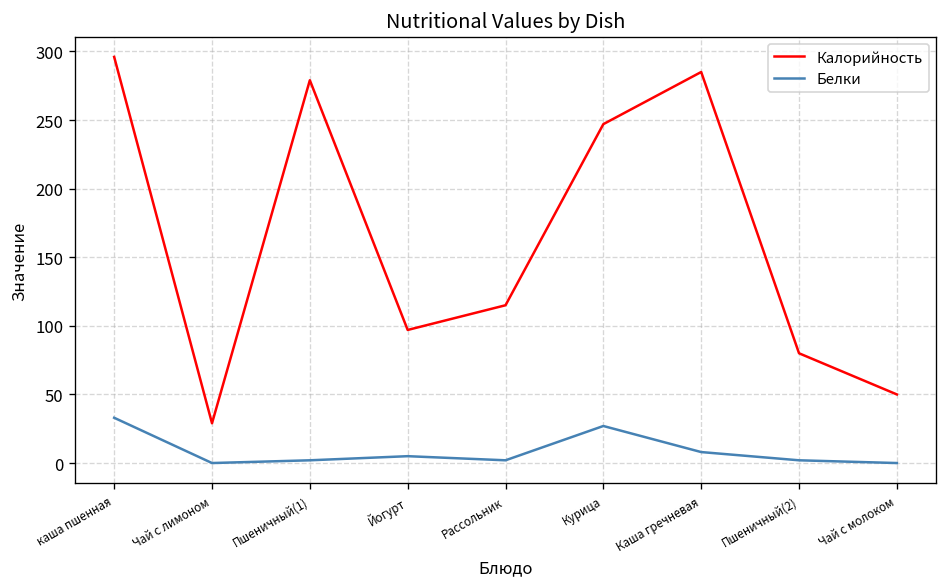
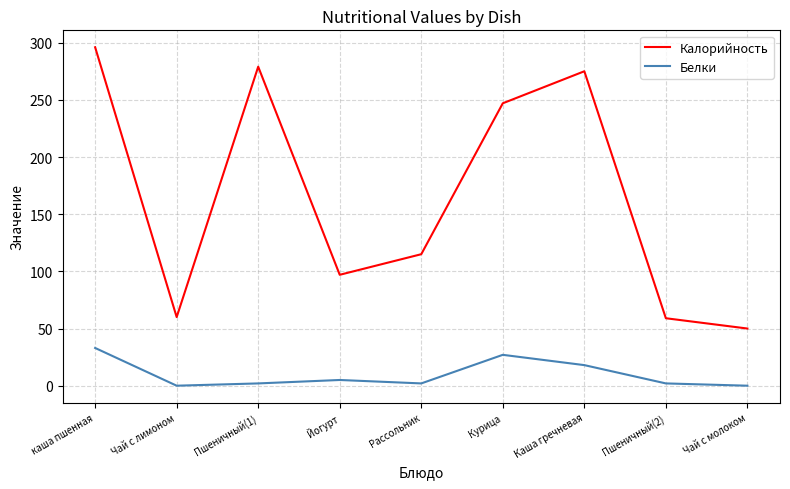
Калорийность, Чай с лимоном: 29 -> 60
Калорийность, Каша гречневая: 285 -> 275
Белки, Каша гречневая: 8 -> 18
Калорийность, Пшеничный(2): 80 -> 59
